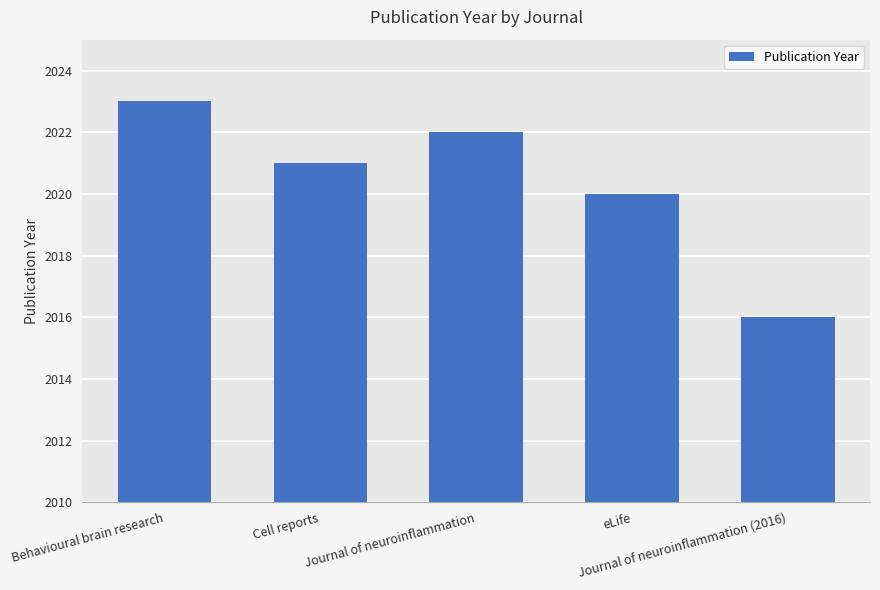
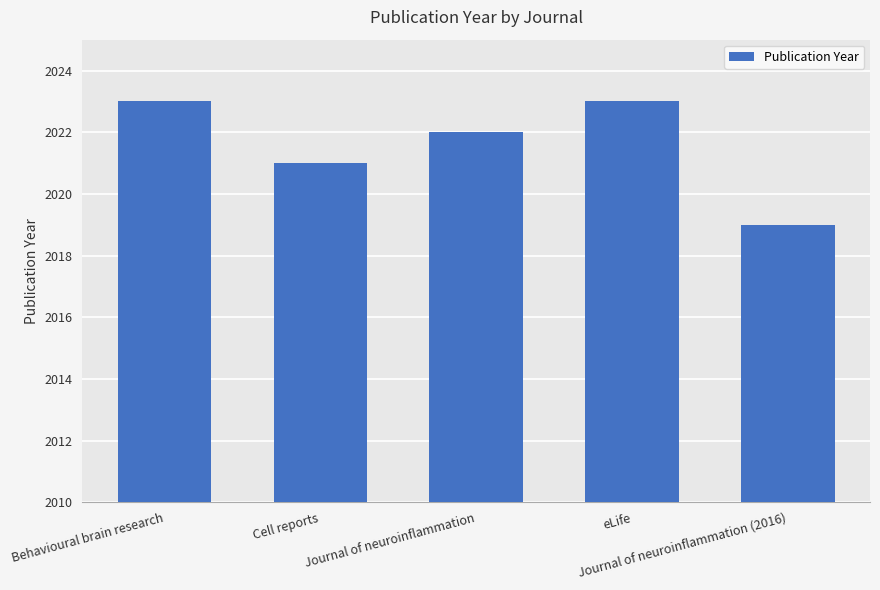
eLife: 2020 -> 2023
Journal of neuroinflammation (2016): 2016 -> 2019
